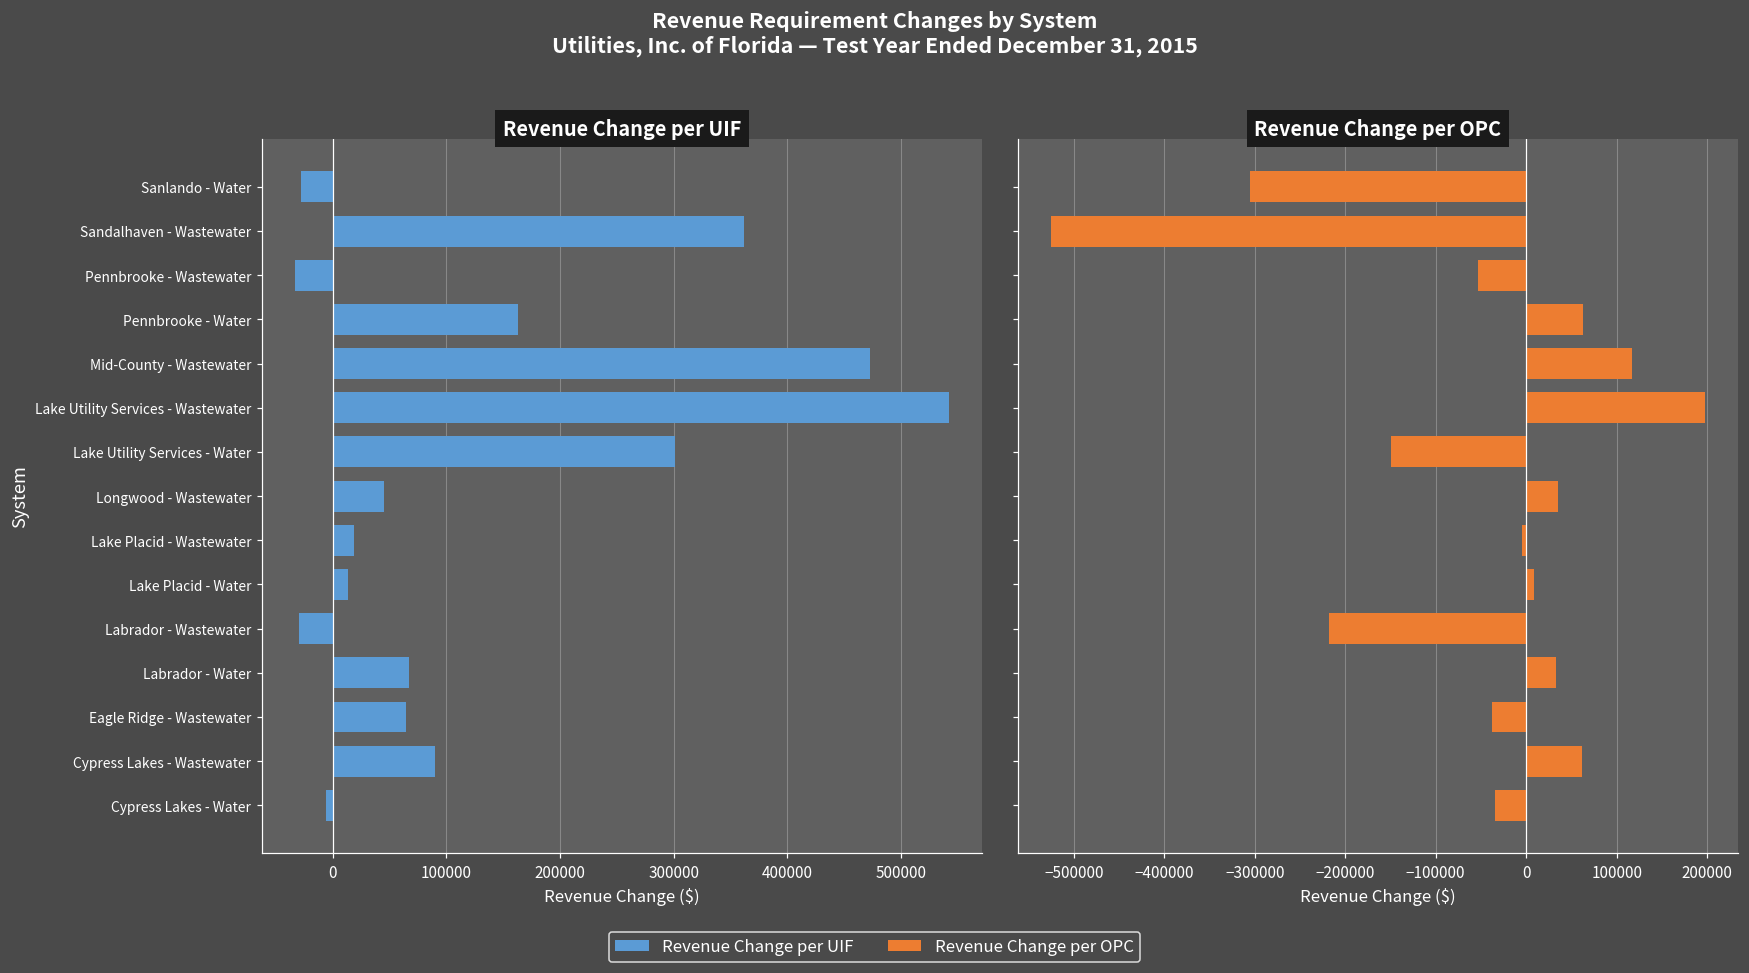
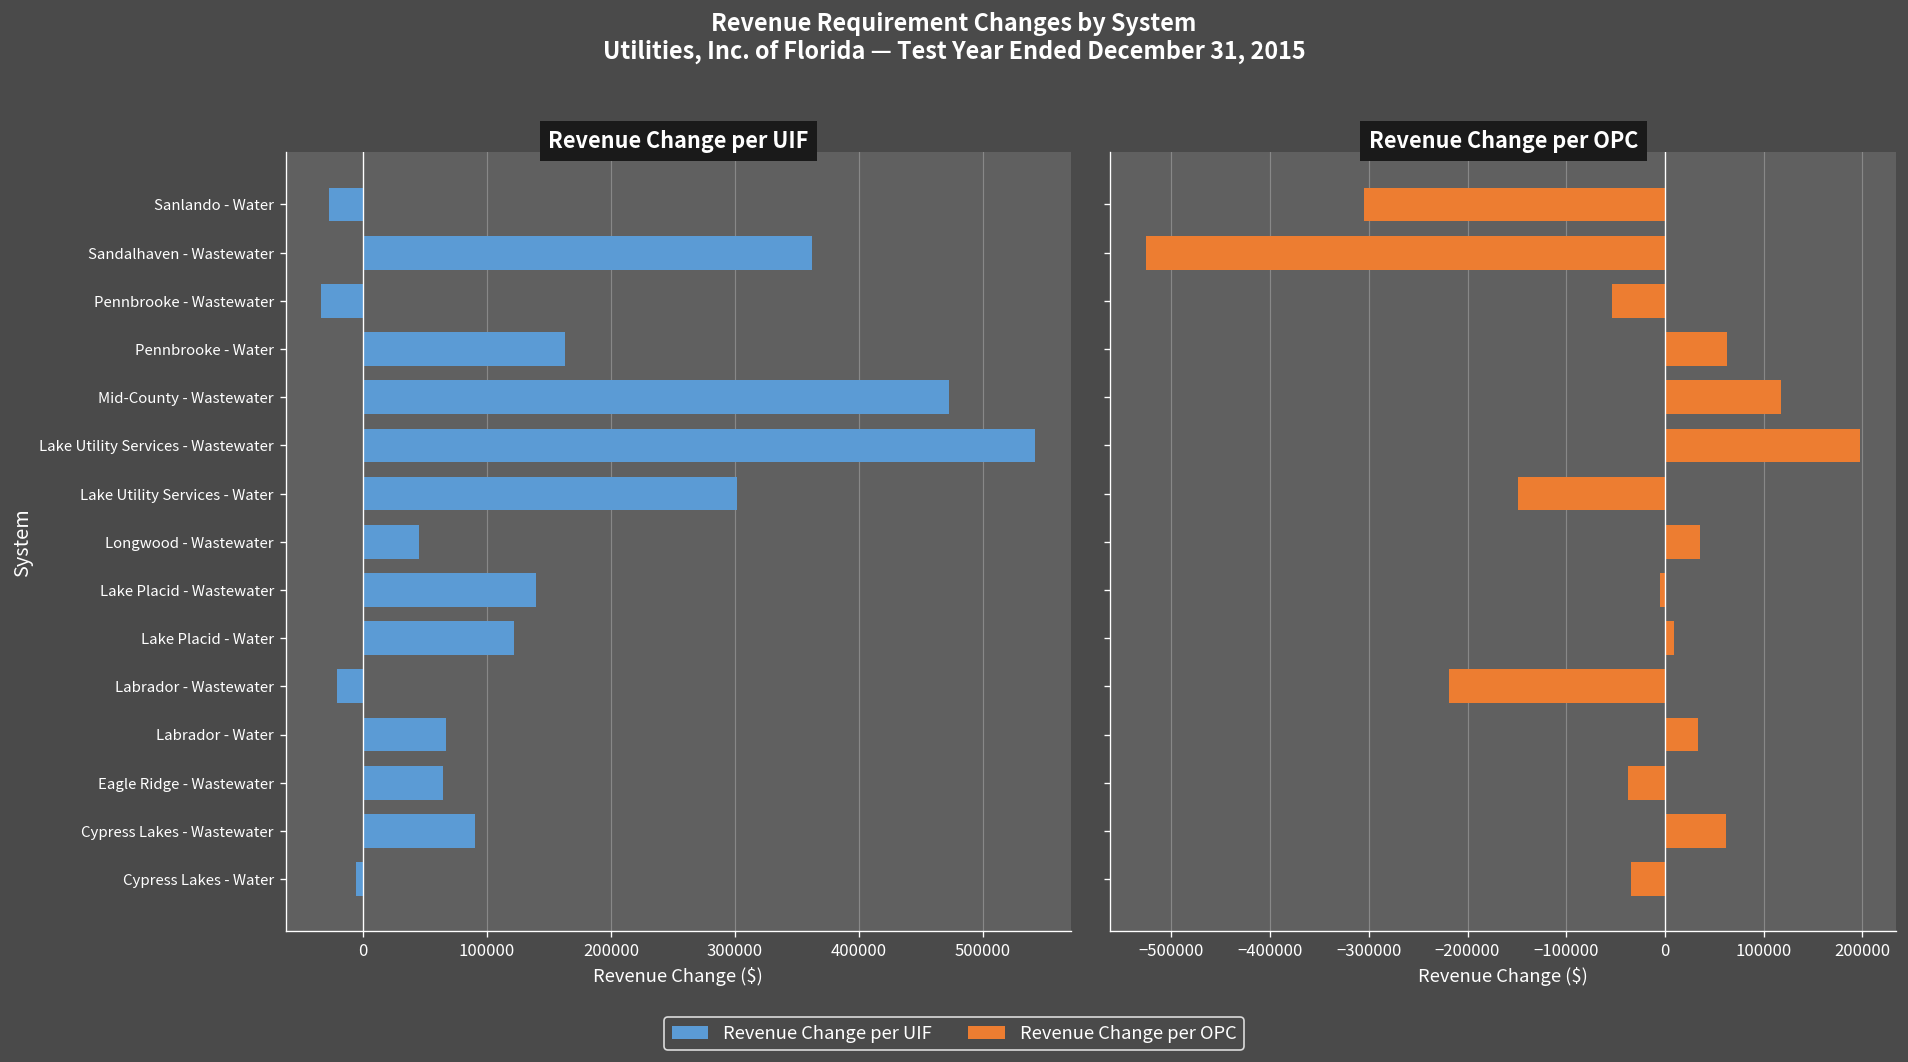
Revenue Change per UIF, Lake Placid - Wastewater: 19000 -> 140000
Revenue Change per UIF, Lake Placid - Water: 14000 -> 121000
Revenue Change per UIF, Labrador - Wastewater: -30000 -> -21000
